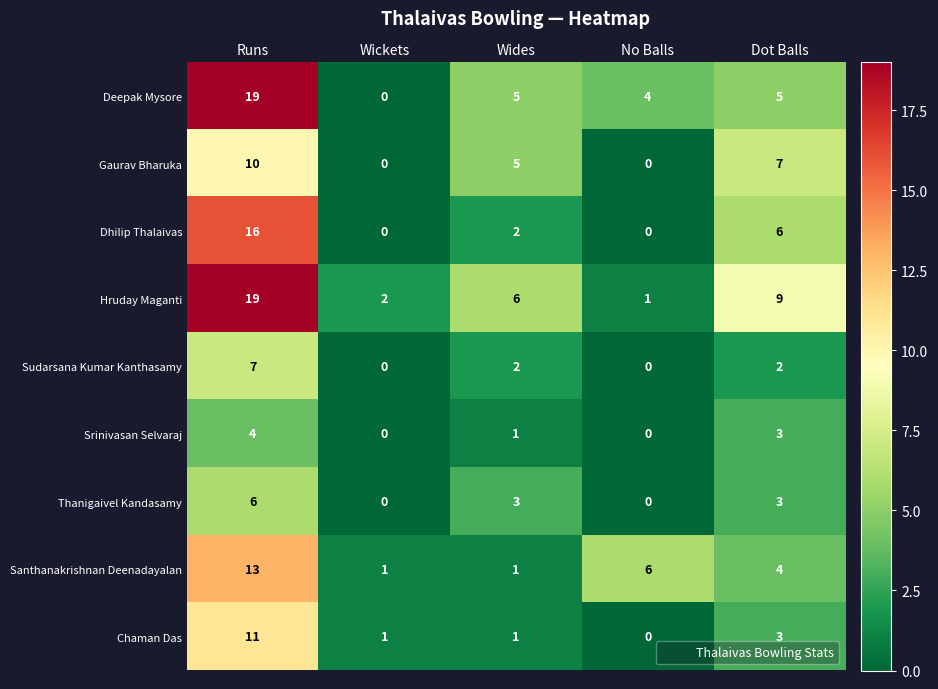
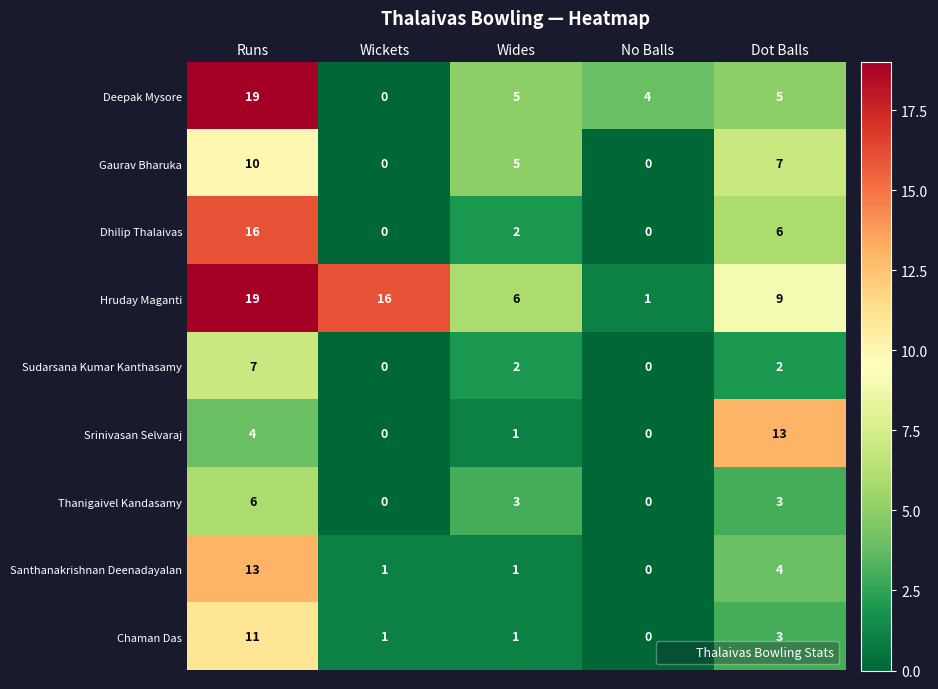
Hruday Maganti, Wickets: 2 -> 16
Srinivasan Selvaraj, Dot Balls: 3 -> 13
Santhanakrishnan Deenadayalan, No Balls: 6 -> 0
